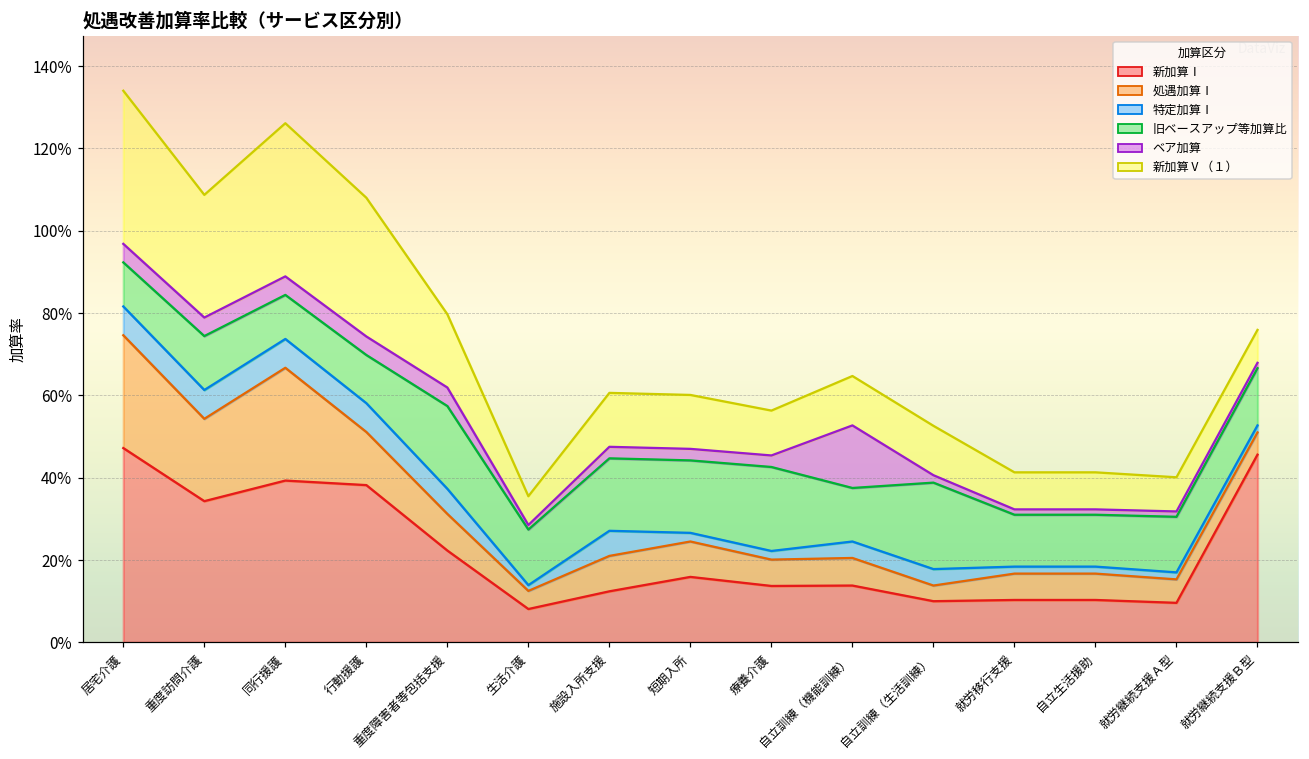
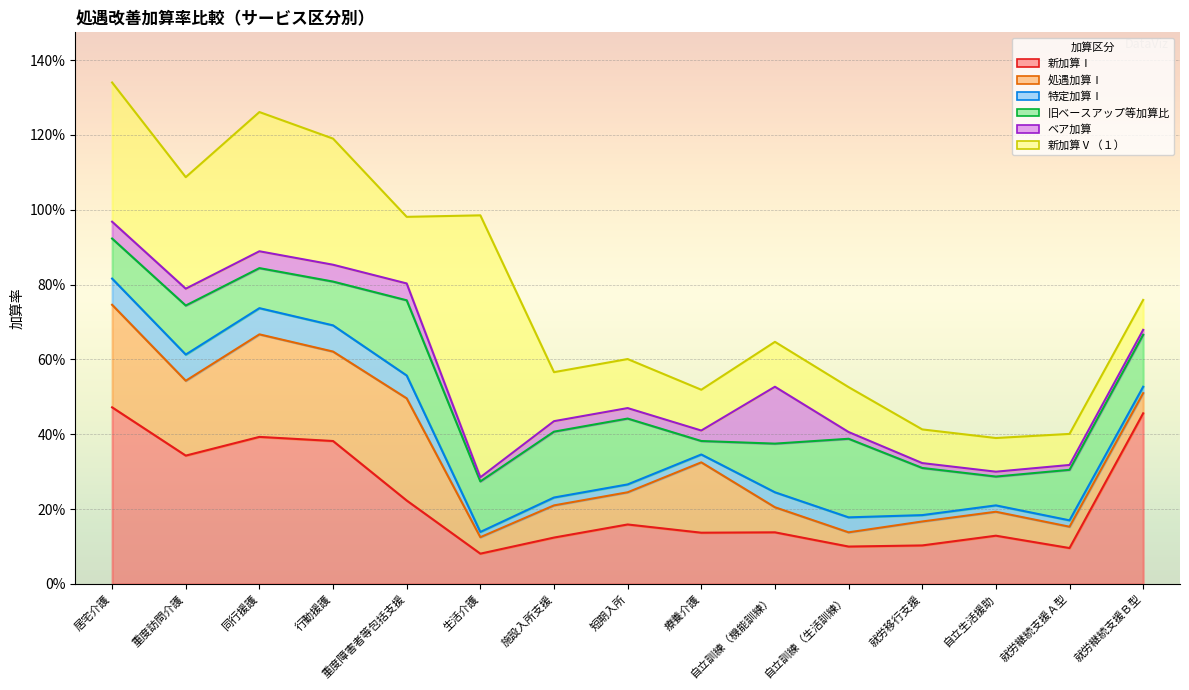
処遇加算Ⅰ, 行動援護: 13% -> 24%
処遇加算Ⅰ, 重度障害者等包括支援: 9% -> 27%
新加算Ⅴ（１）, 生活介護: 7% -> 70%
特定加算Ⅰ, 施設入所支援: 6% -> 2%
処遇加算Ⅰ, 療養介護: 6% -> 19%
旧ベースアップ等加算比, 療養介護: 20% -> 4%
新加算Ⅰ, 自立生活援助: 10% -> 13%
旧ベースアップ等加算比, 自立生活援助: 13% -> 8%
